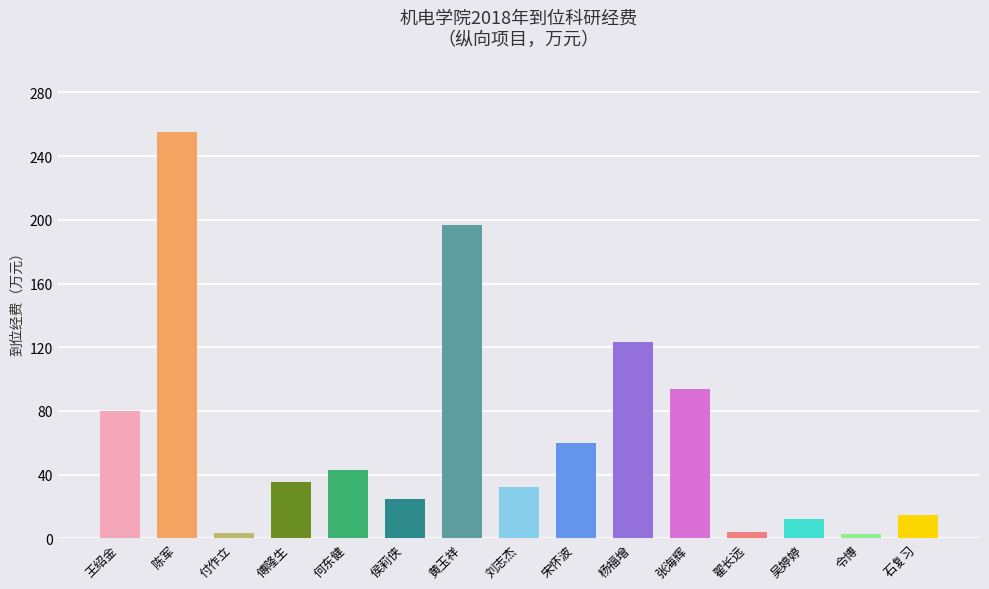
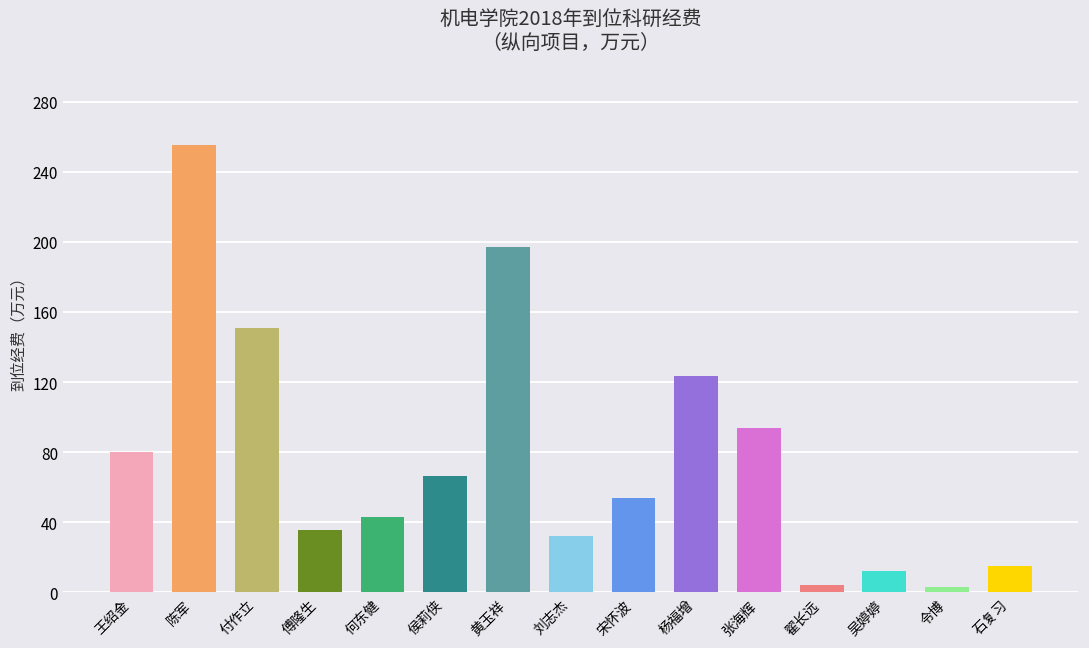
付作立: 3 -> 151
侯莉侠: 25 -> 67
宋怀波: 60 -> 54
